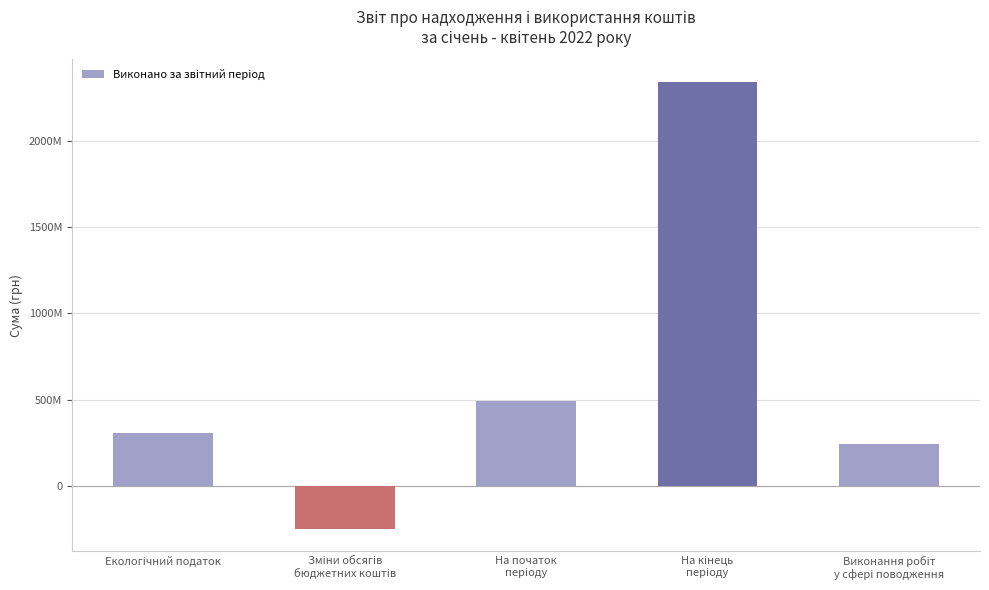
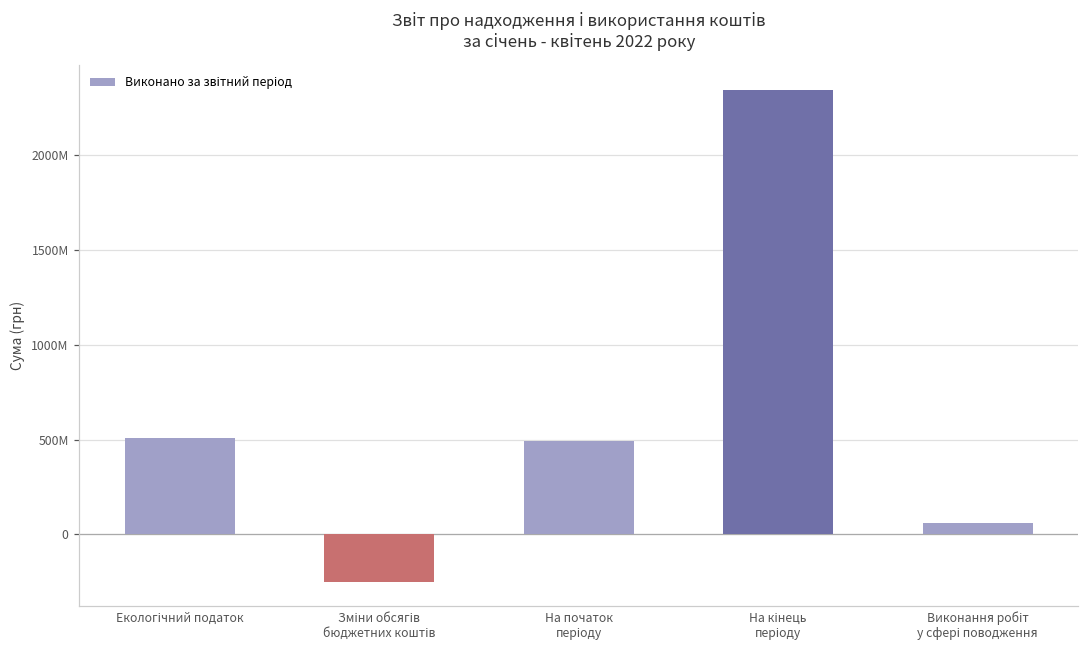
Екологічний податок: 310000000 -> 510000000
Виконання робіт у сфері поводження: 240000000 -> 60000000
